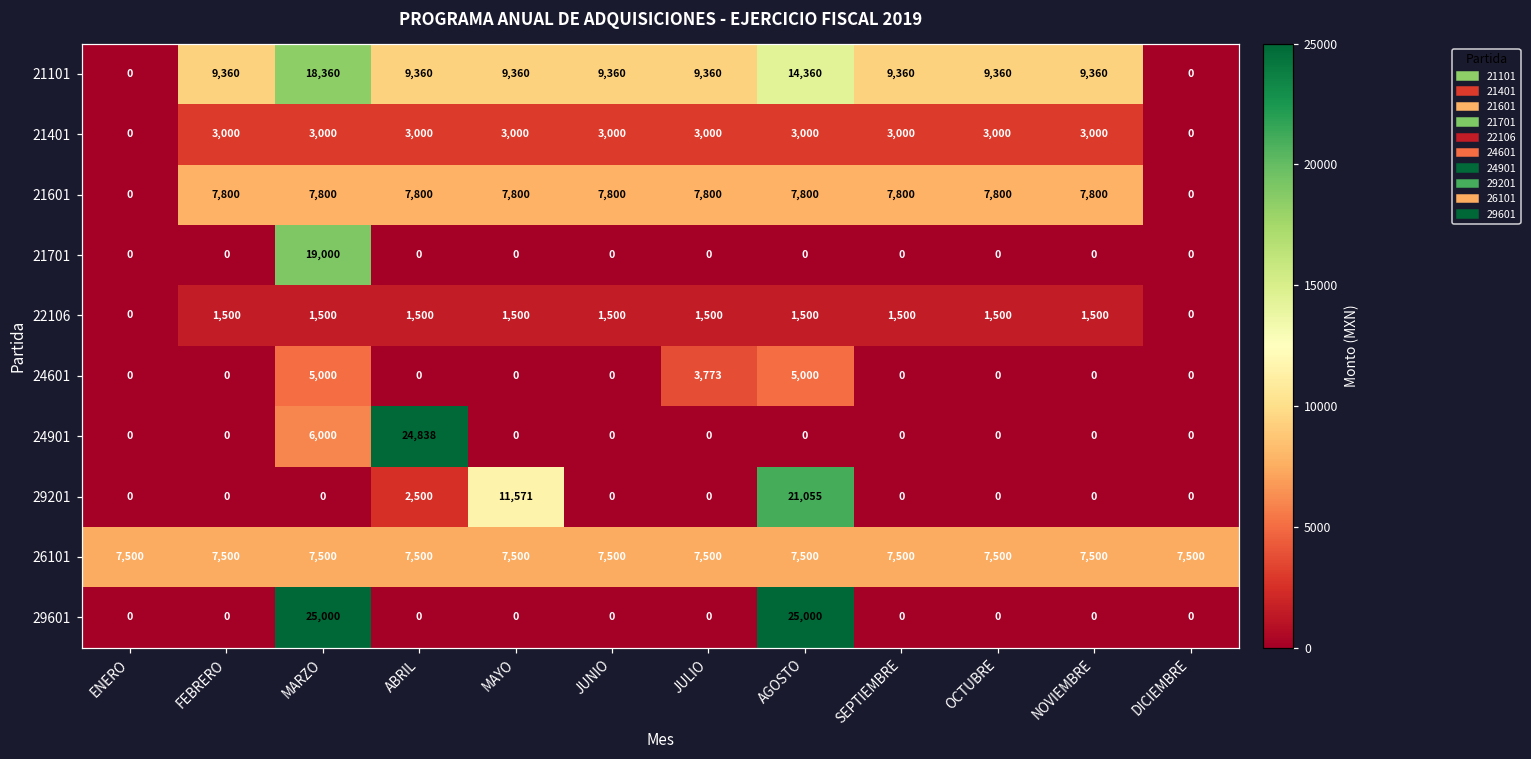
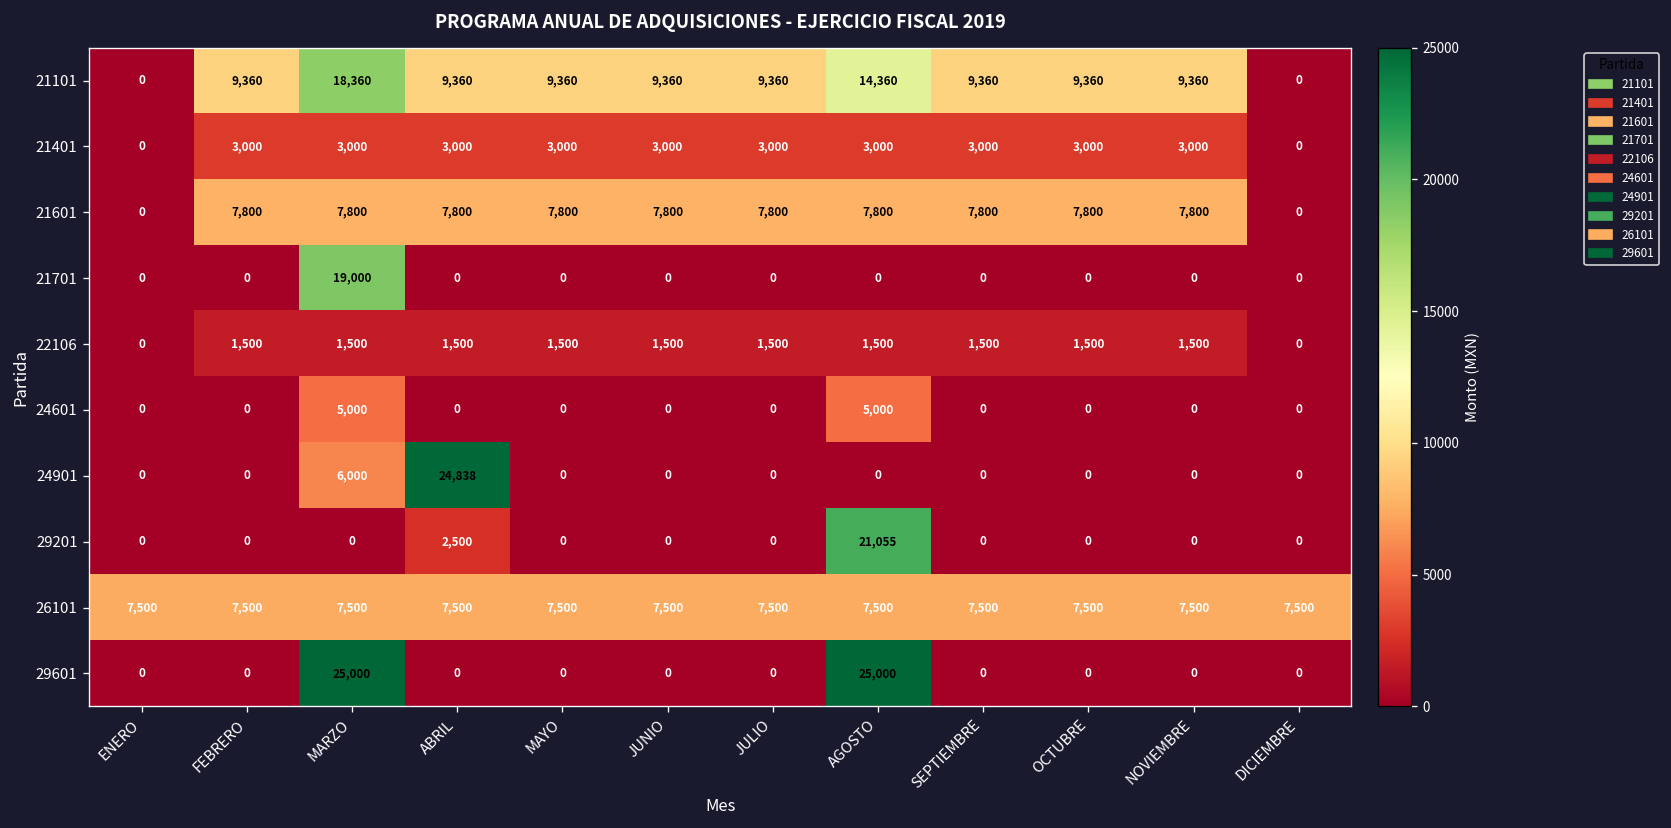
24601, JULIO: 3,773 -> 0
29201, MAYO: 11,571 -> 0
